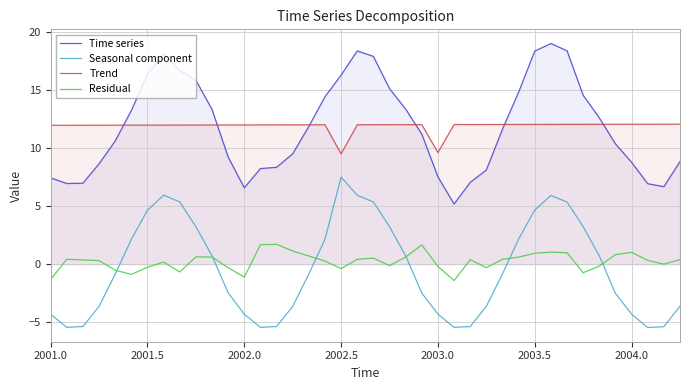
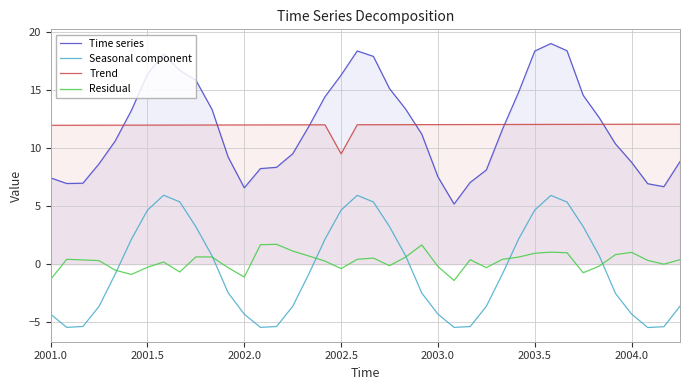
Seasonal component, 2002.5: 7.5 -> 4.7
Trend, 2003.0: 9.6 -> 12.0
